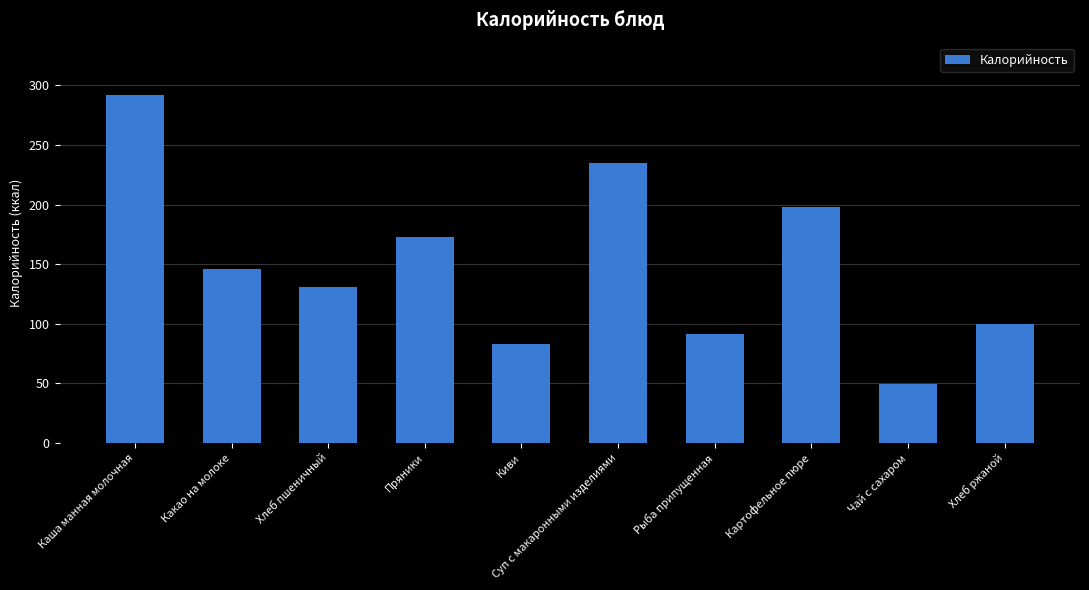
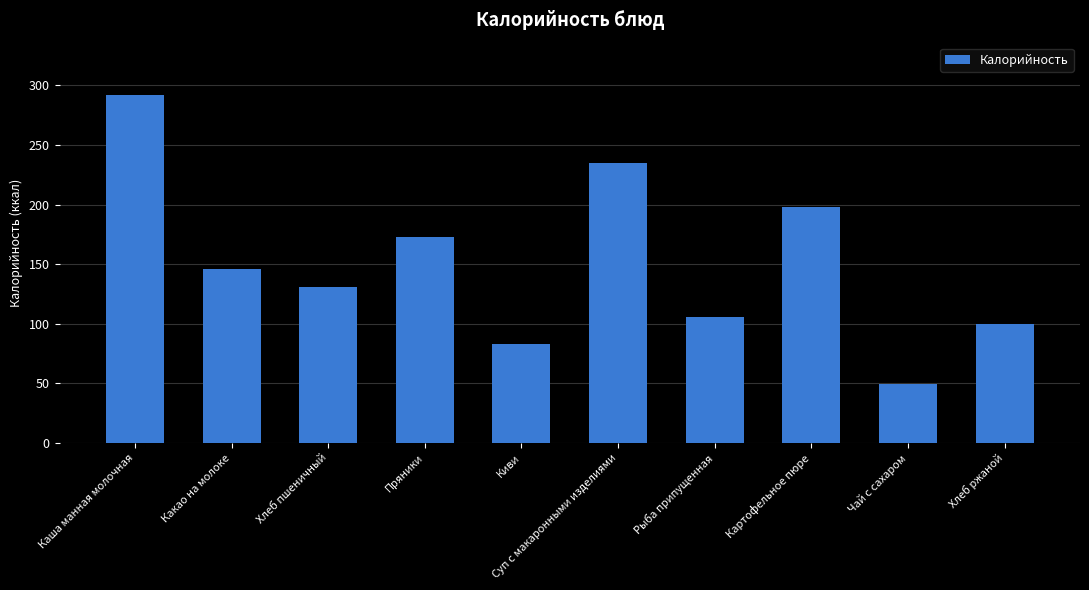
Рыба припущенная: 91 -> 106
